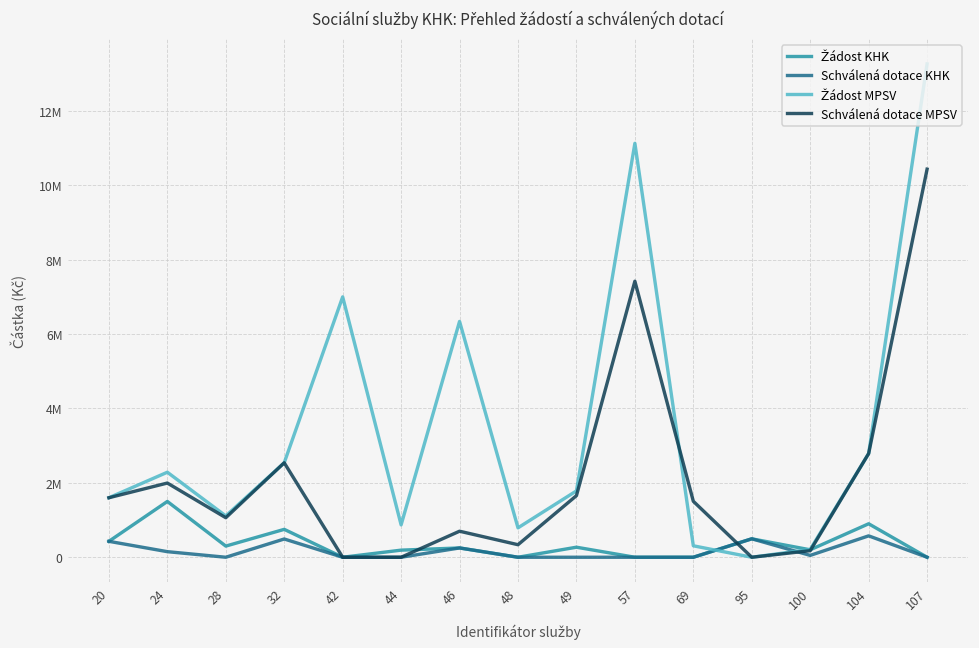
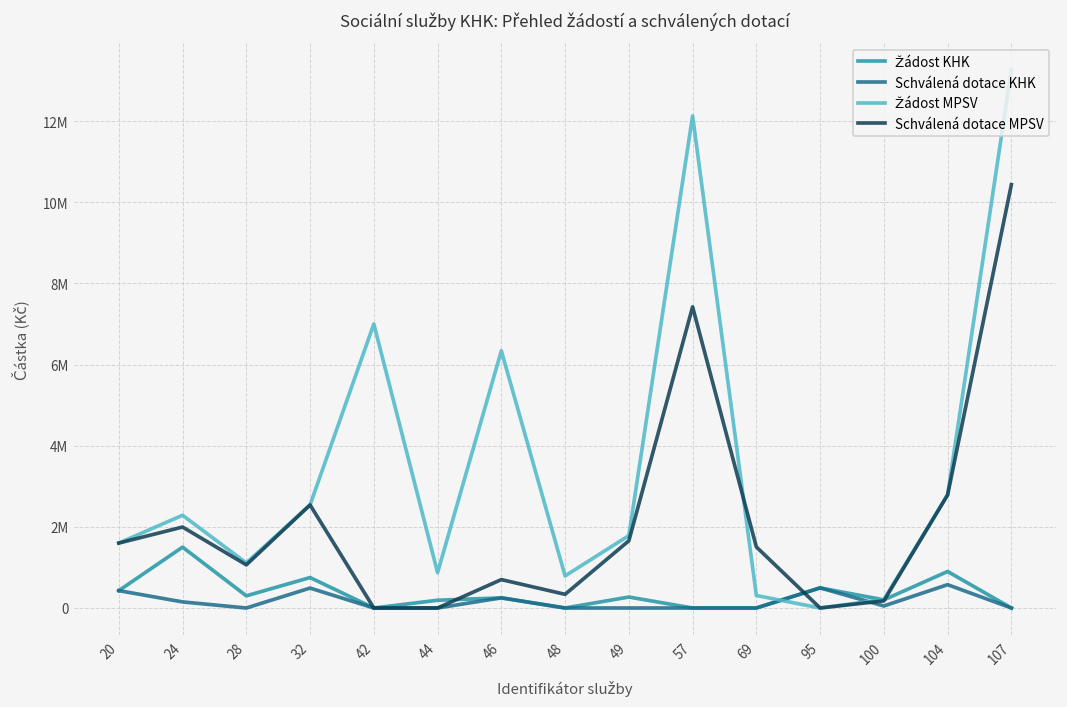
Žádost MPSV, 57: 11100000 -> 12100000
